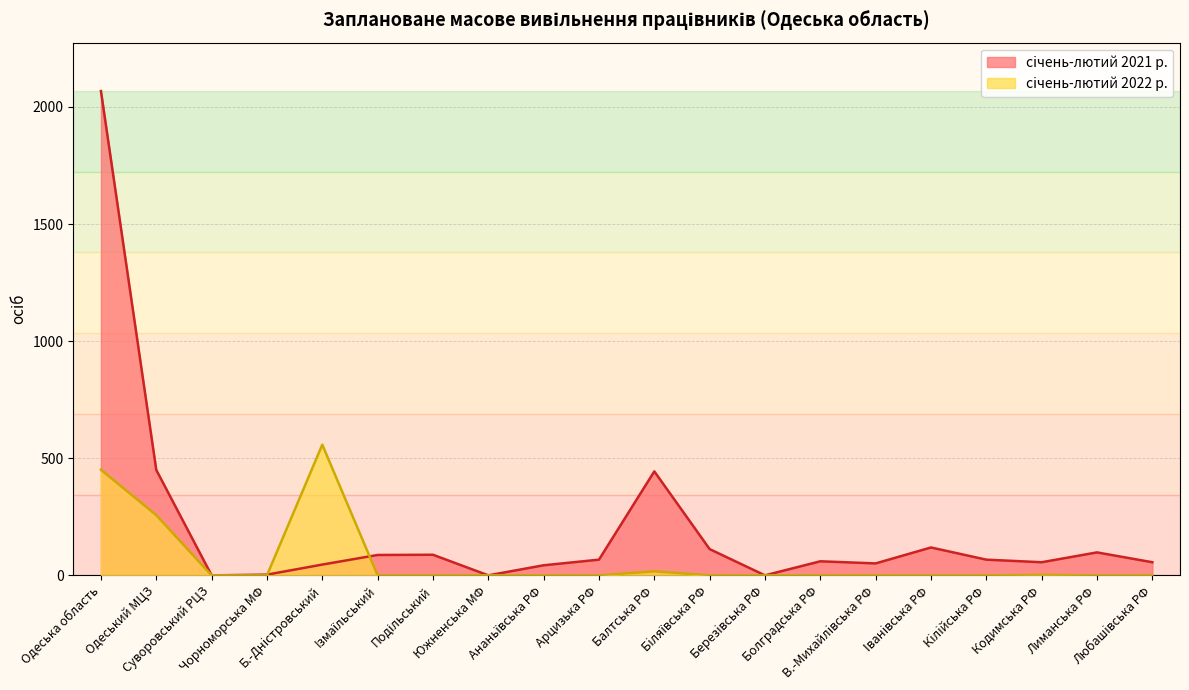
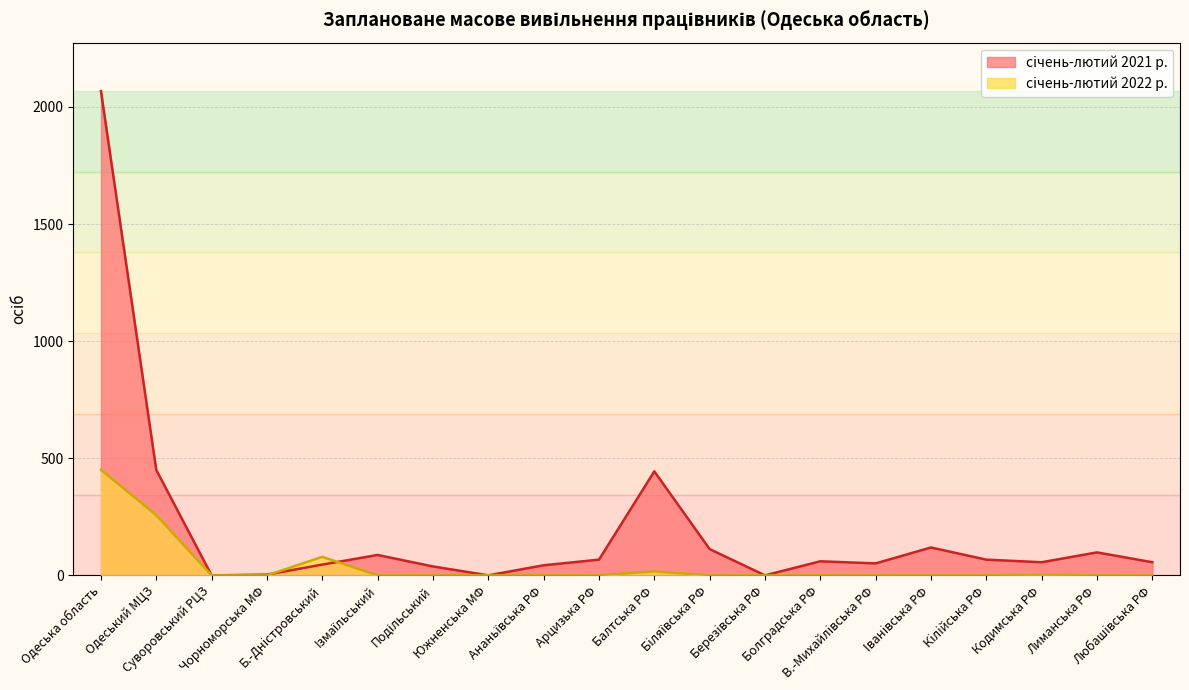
січень-лютий 2022 р., Б.-Днiстровський: 560 -> 80
січень-лютий 2021 р., Подільський: 90 -> 40
